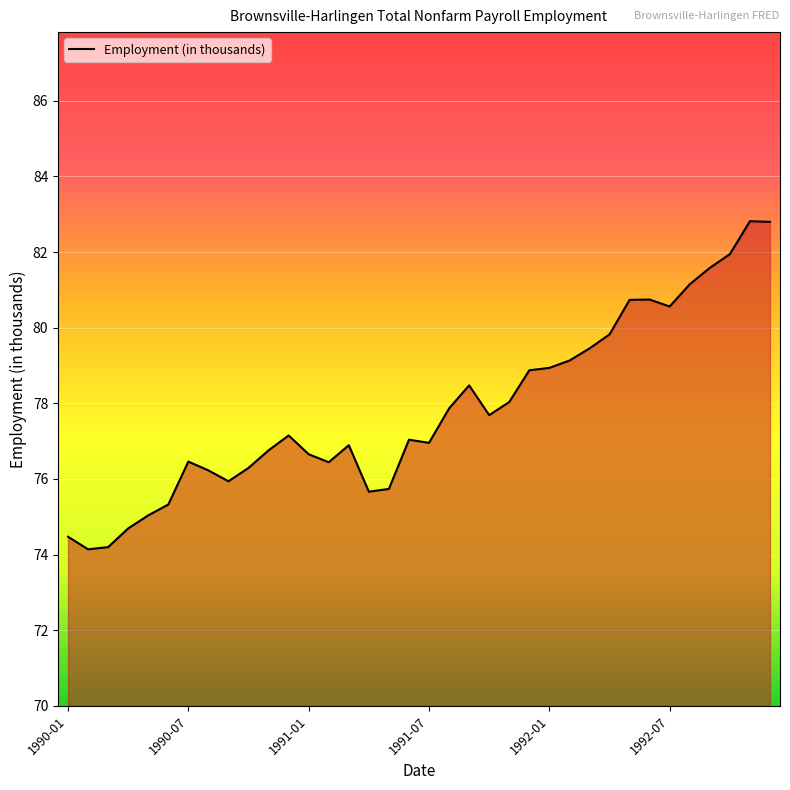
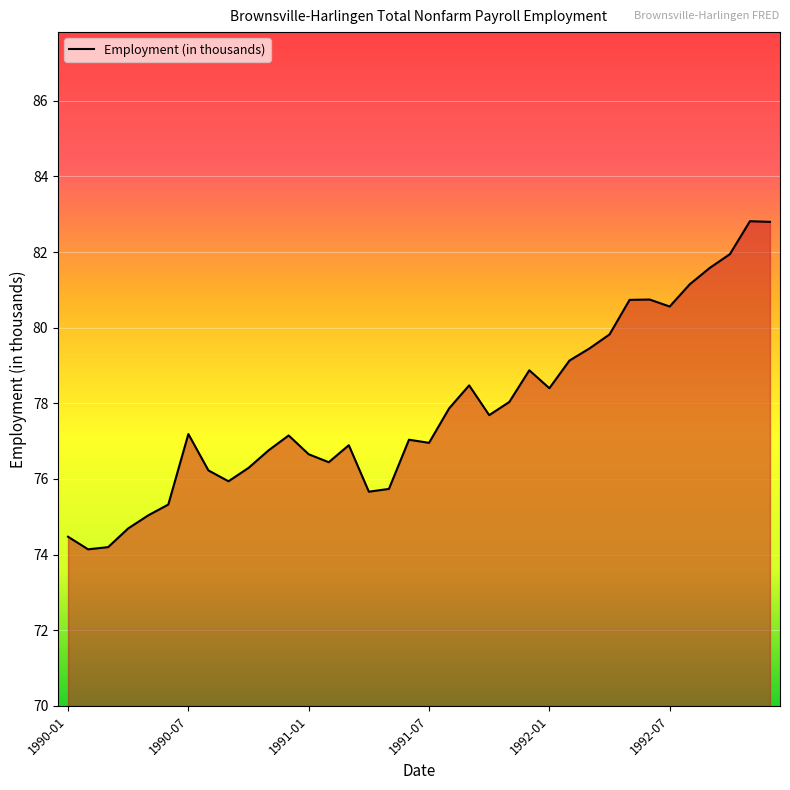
1990-07: 76.5 -> 77.2
1992-01: 78.9 -> 78.4
